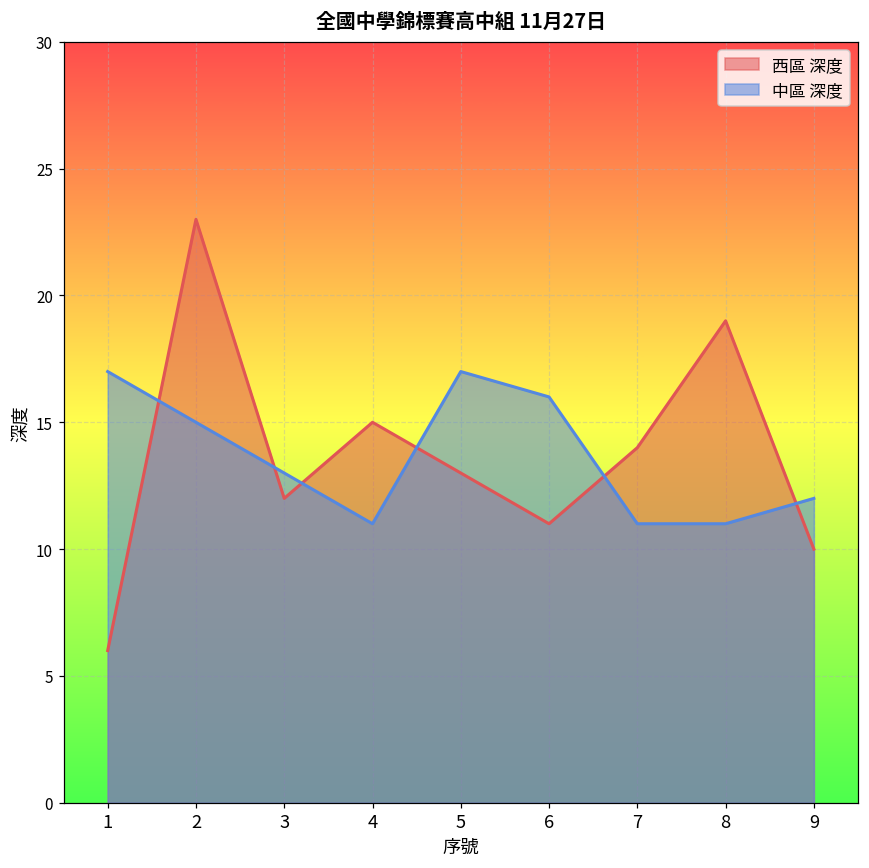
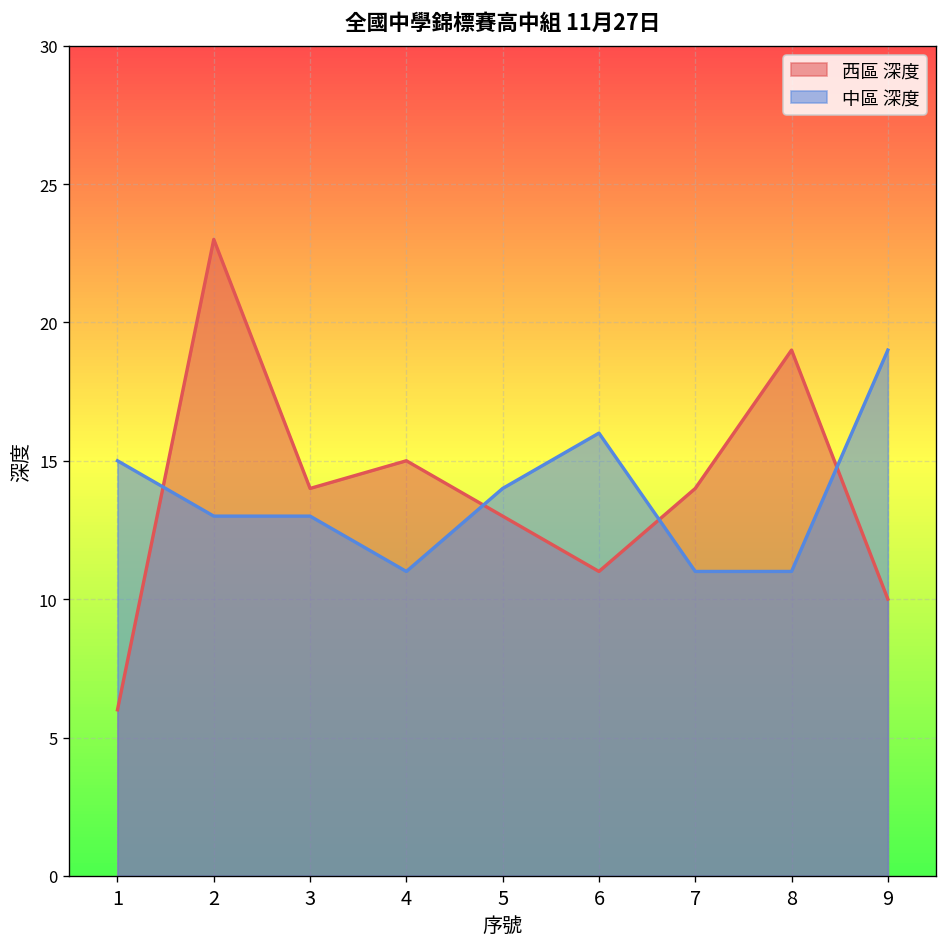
中區 深度, 1: 17 -> 15
中區 深度, 2: 15 -> 13
西區 深度, 3: 12 -> 14
中區 深度, 5: 17 -> 14
中區 深度, 9: 12 -> 19
